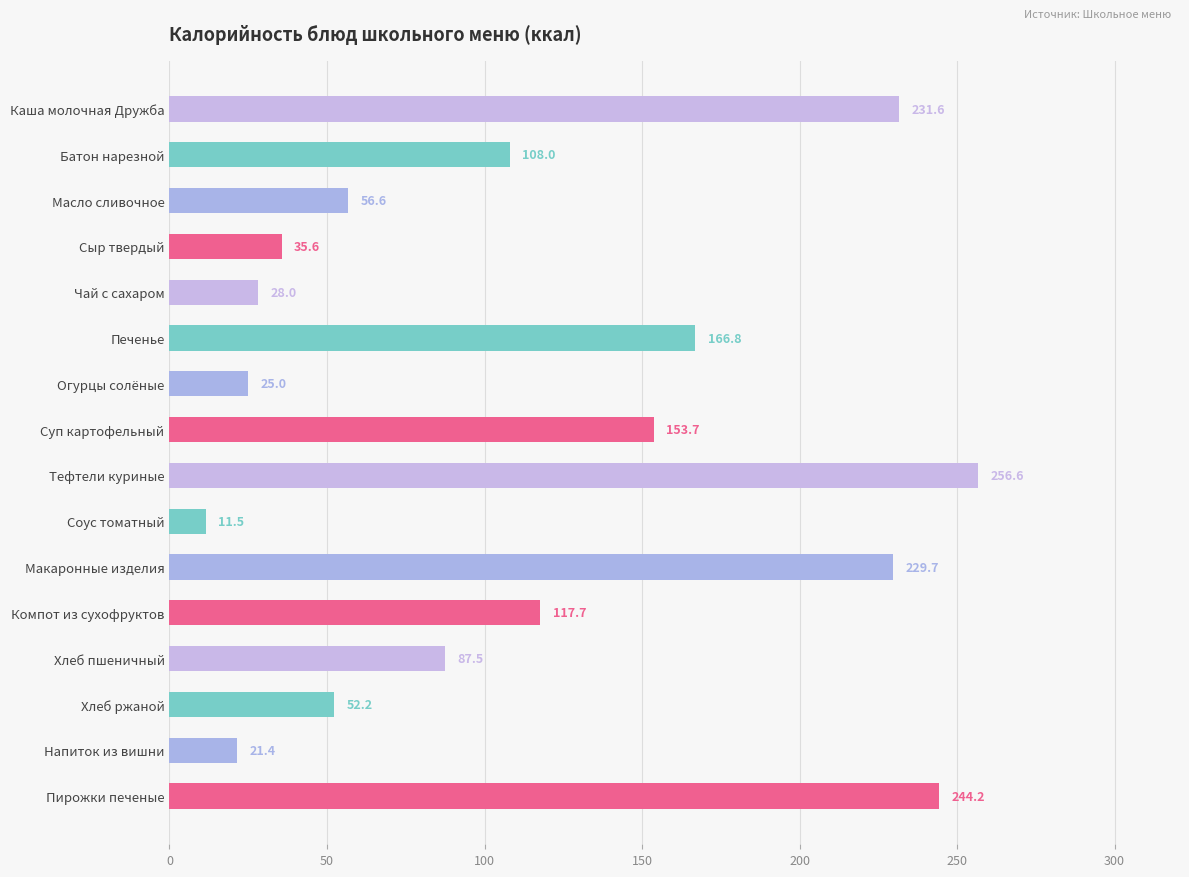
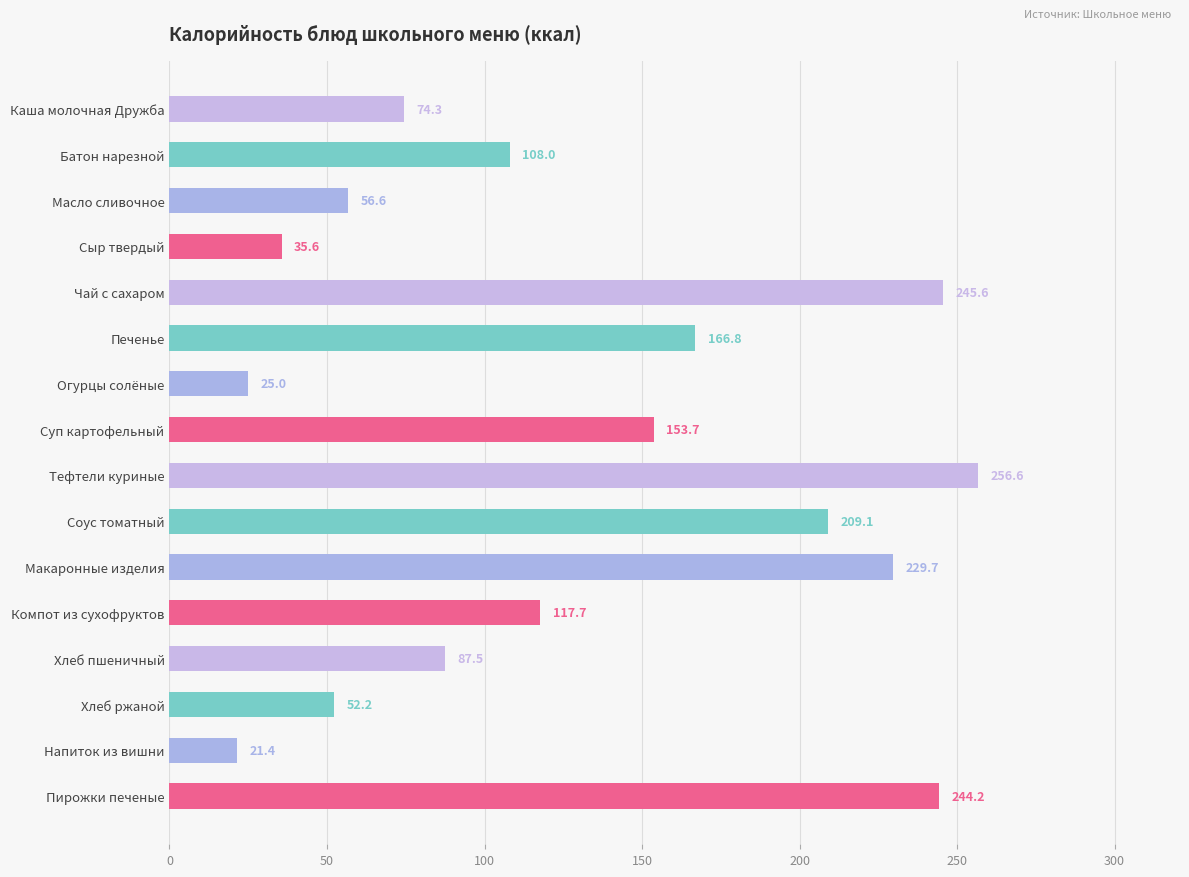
Каша молочная Дружба: 231.6 -> 74.3
Чай с сахаром: 28.0 -> 245.6
Соус томатный: 11.5 -> 209.1
